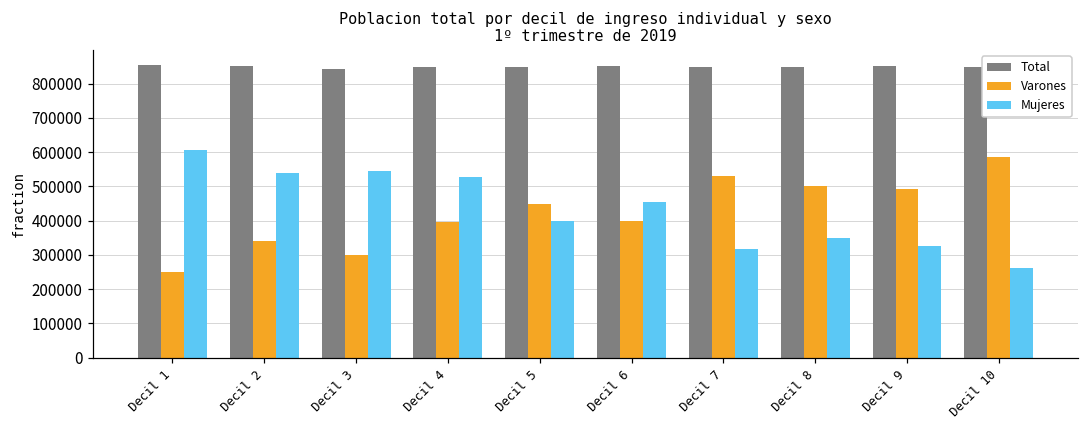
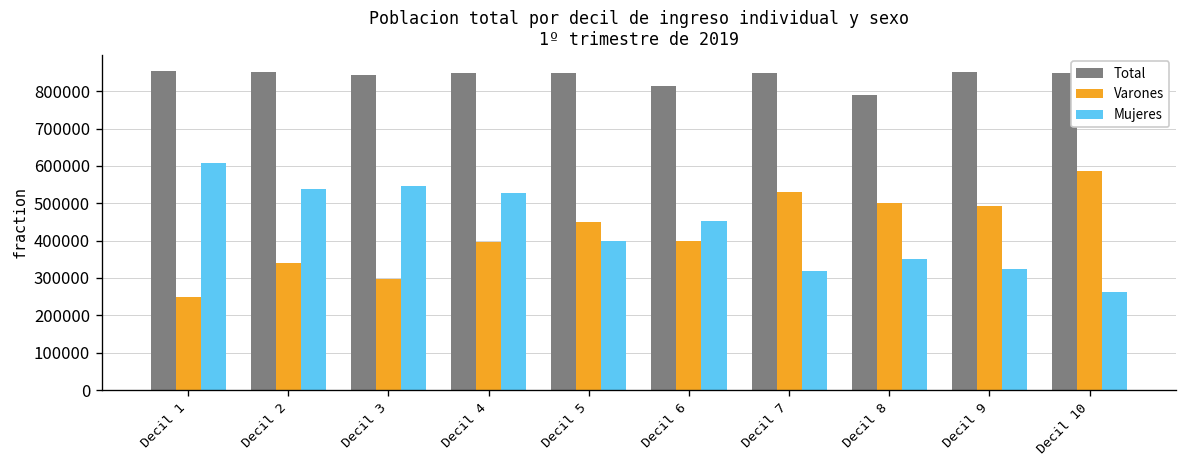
Total, Decil 6: 850000 -> 810000
Total, Decil 8: 850000 -> 790000
